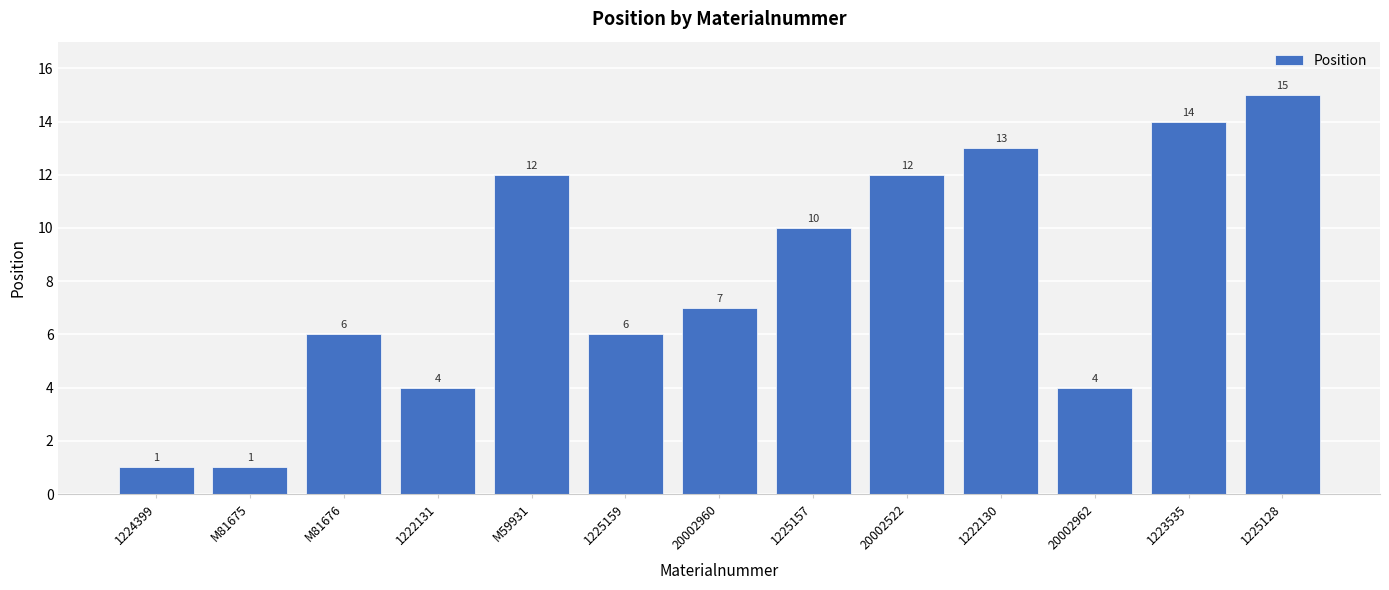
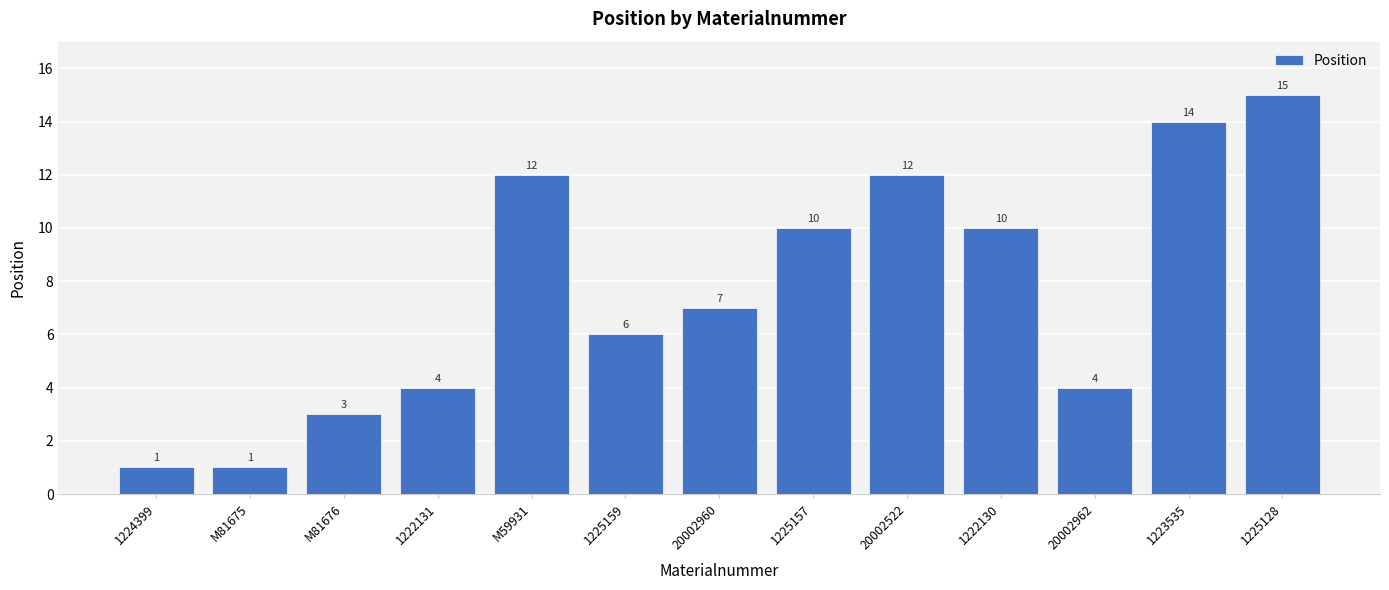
M81676: 6 -> 3
1222130: 13 -> 10
